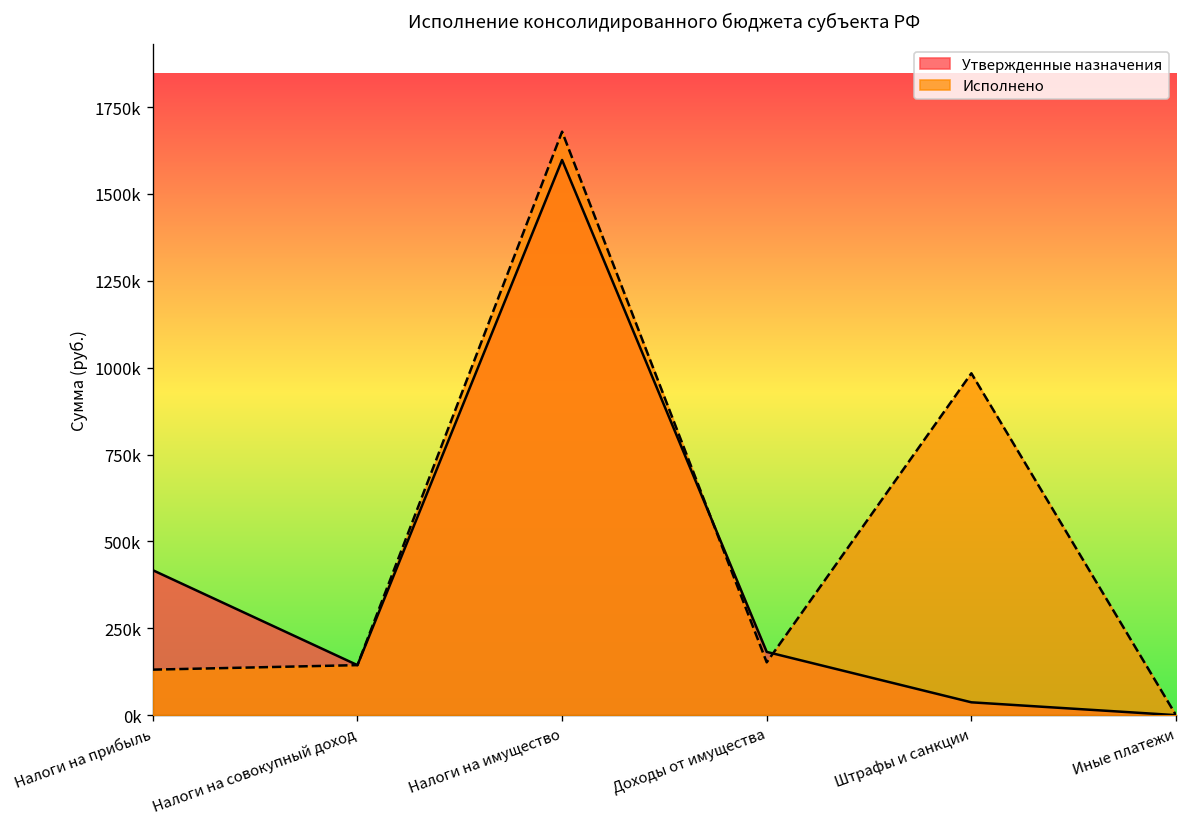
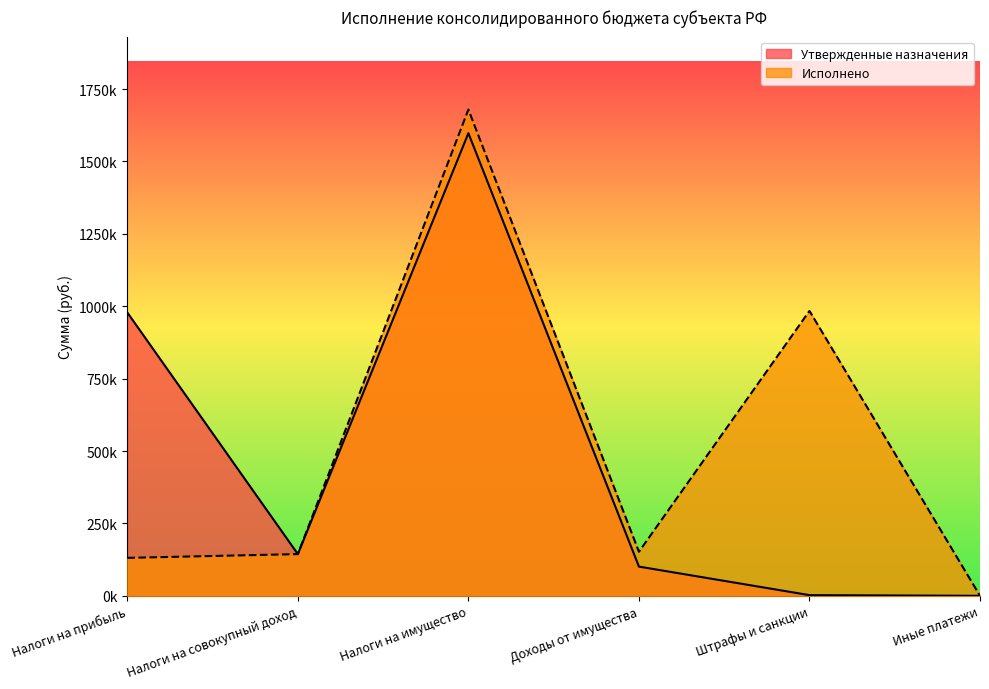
Утвержденные назначения, Налоги на прибыль: 420000 -> 980000
Утвержденные назначения, Доходы от имущества: 180000 -> 100000
Утвержденные назначения, Штрафы и санкции: 40000 -> 0
